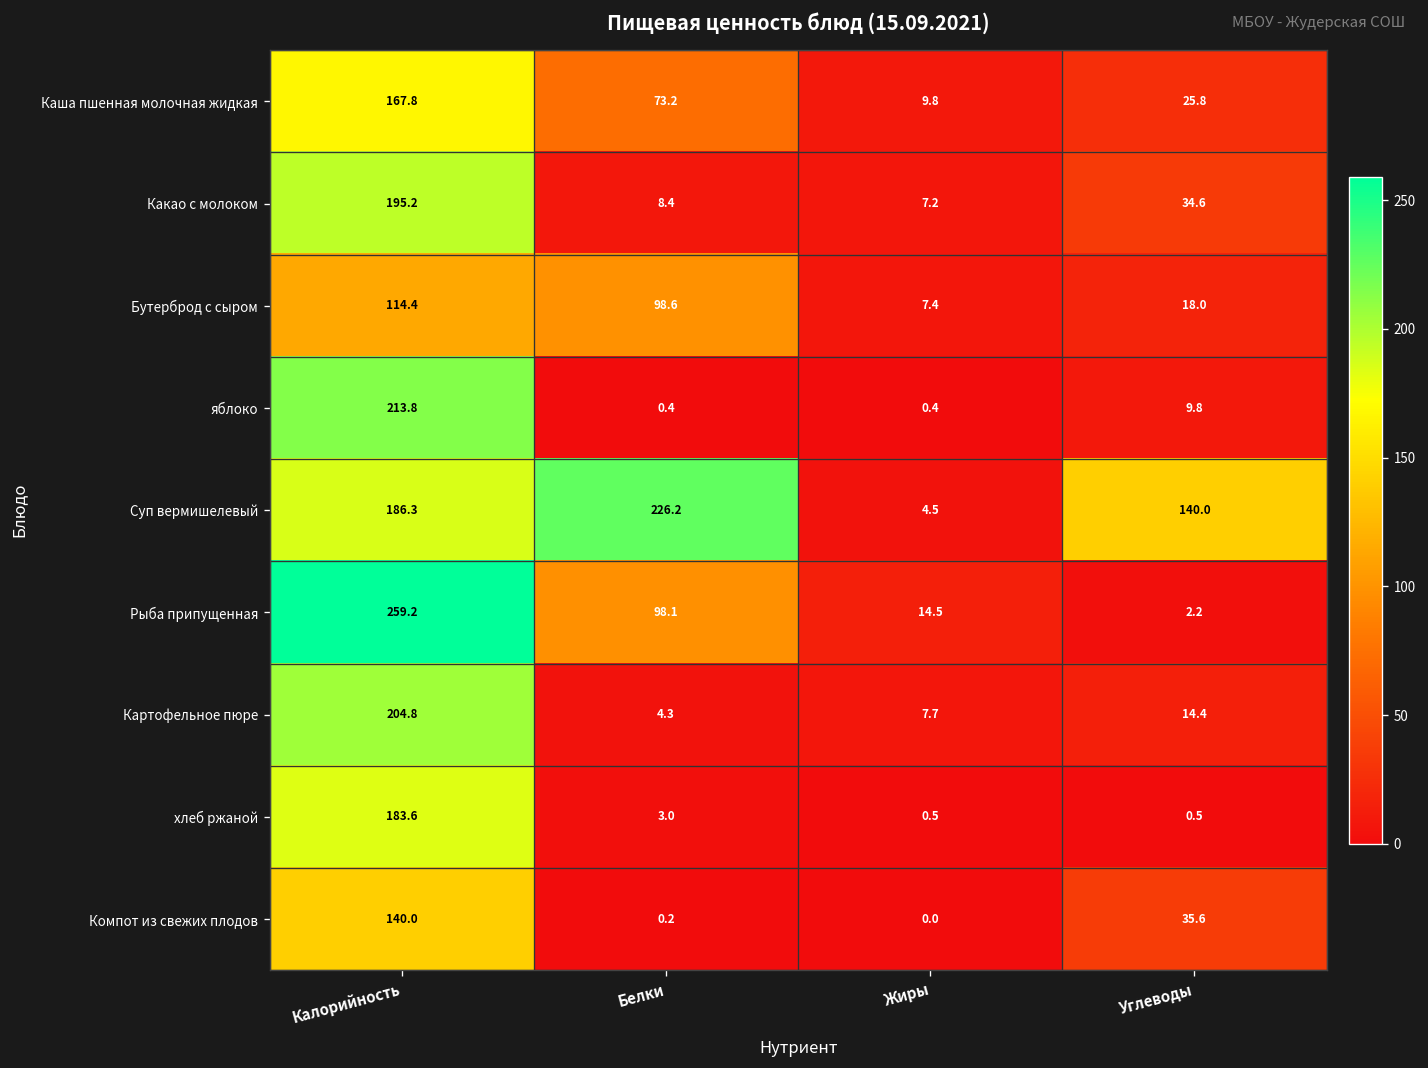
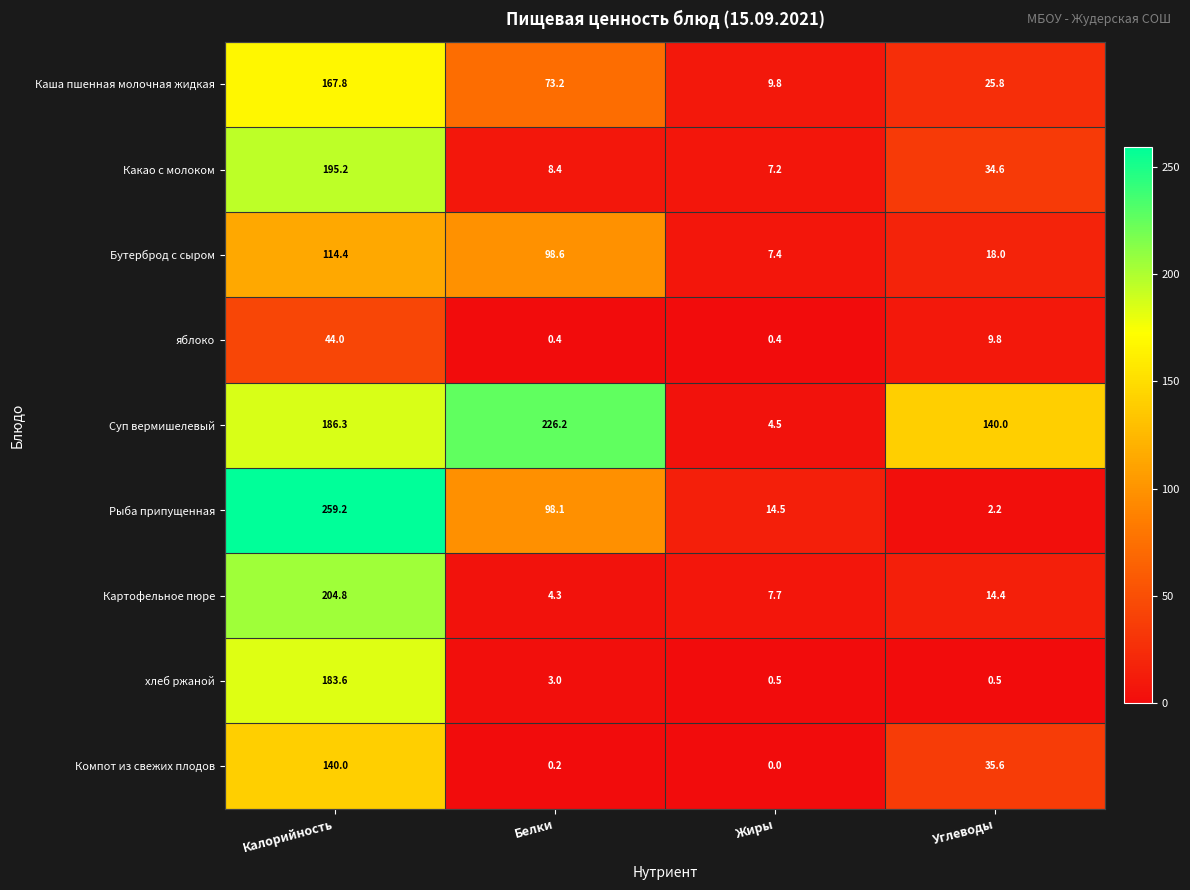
яблоко, Калорийность: 213.8 -> 44.0
